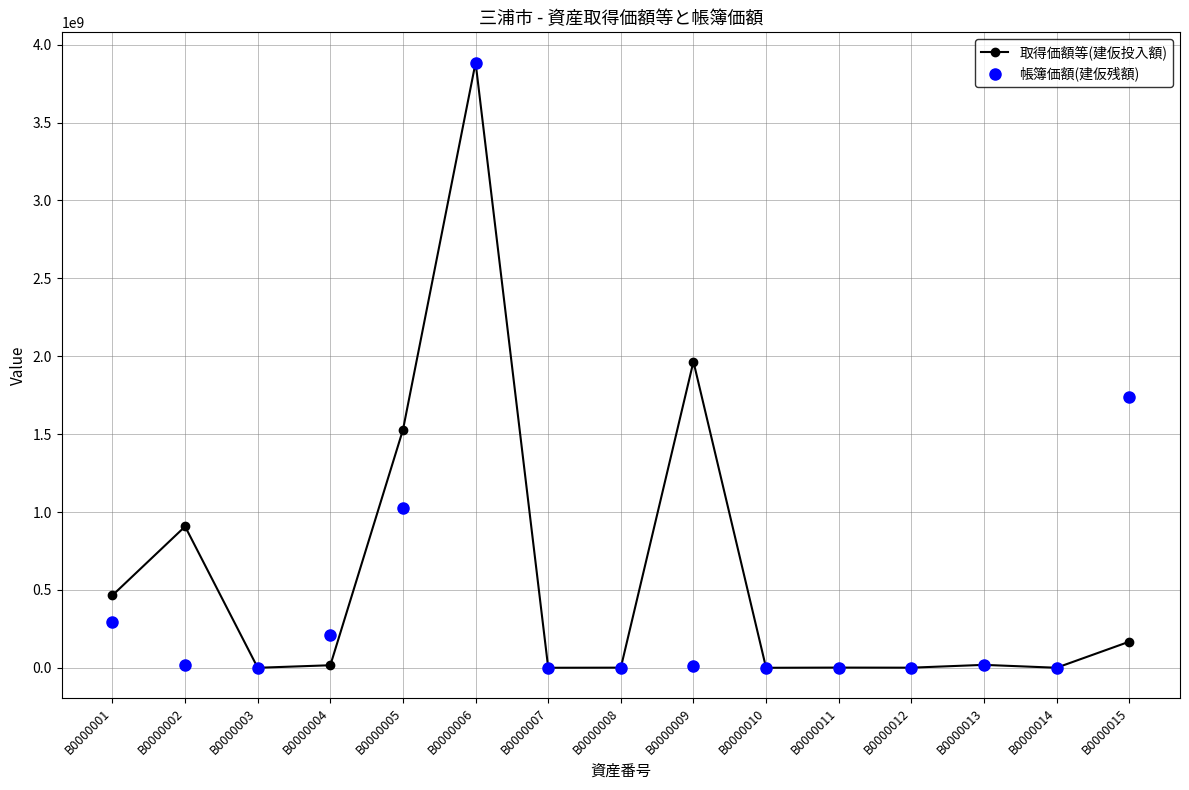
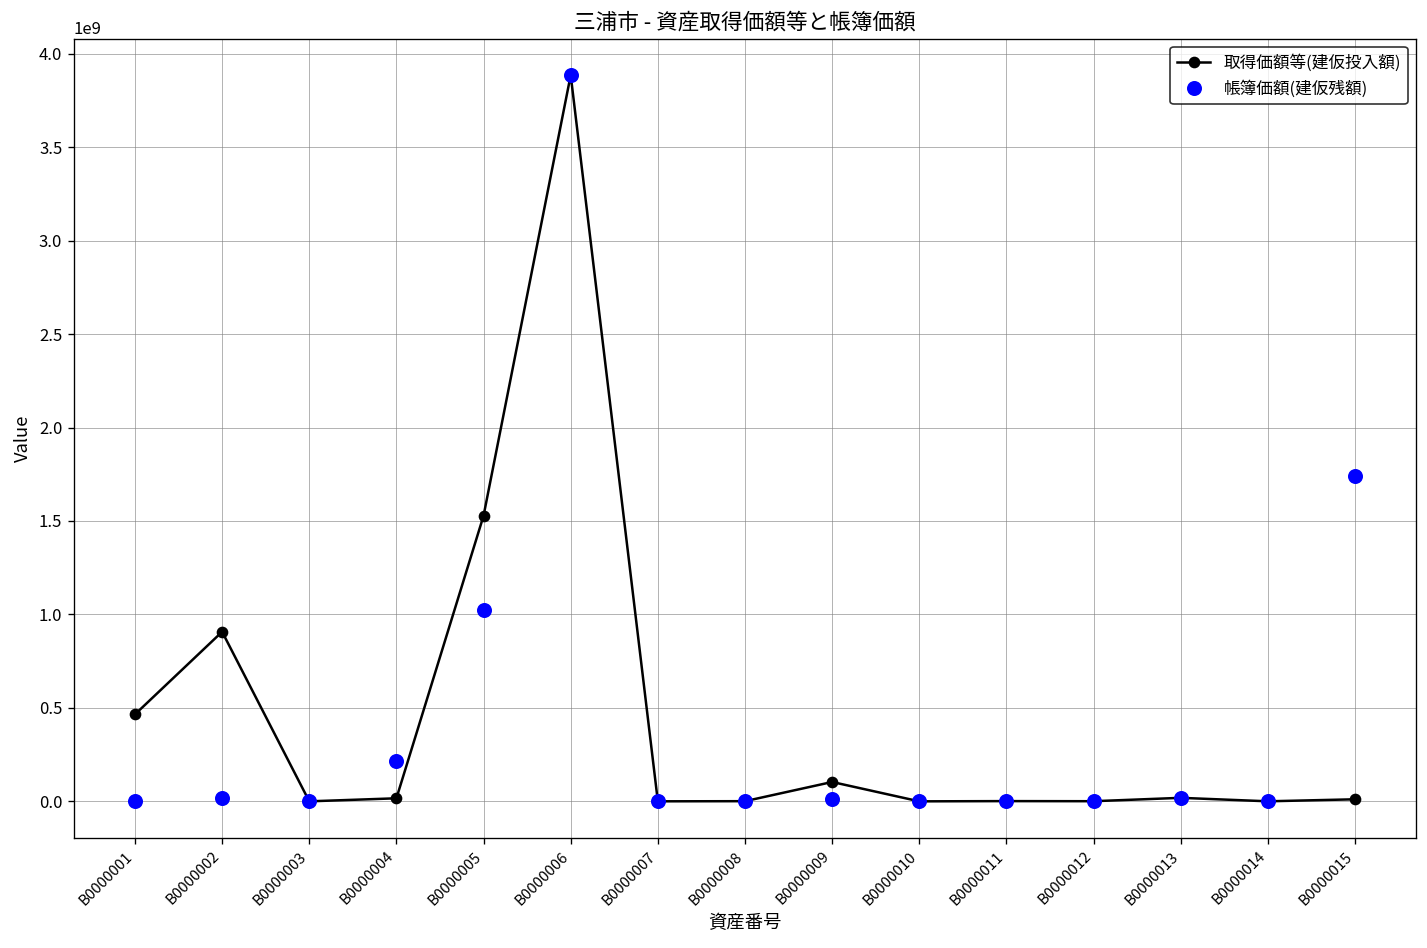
帳簿価額(建仮残額), B0000001: 290000000 -> 0
取得価額等(建仮投入額), B0000009: 1970000000 -> 100000000
取得価額等(建仮投入額), B0000015: 170000000 -> 10000000
